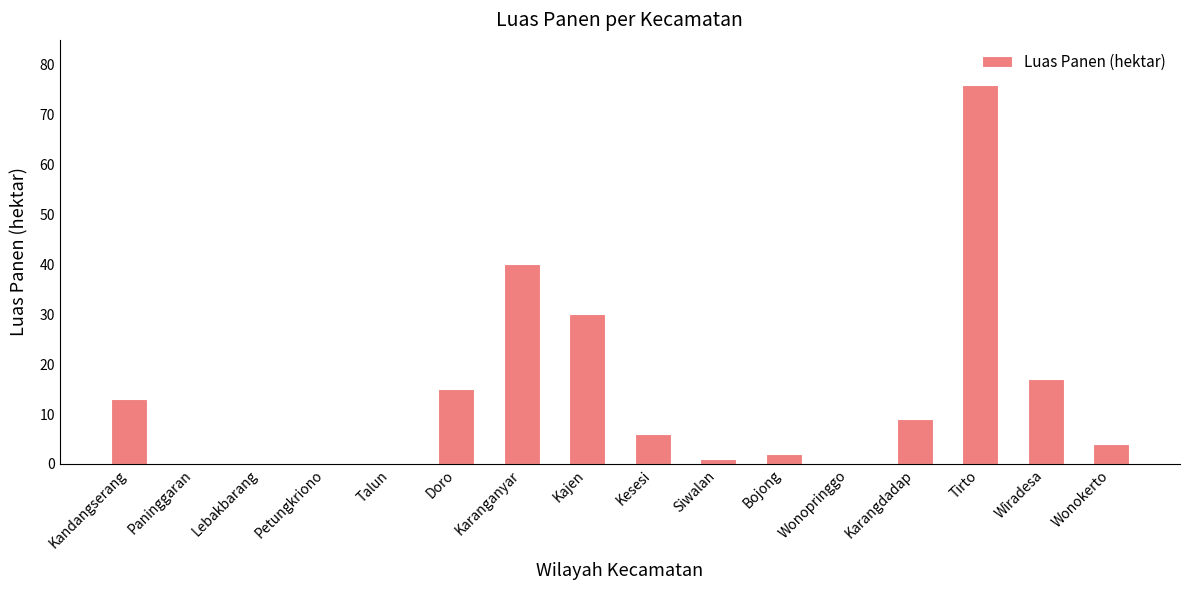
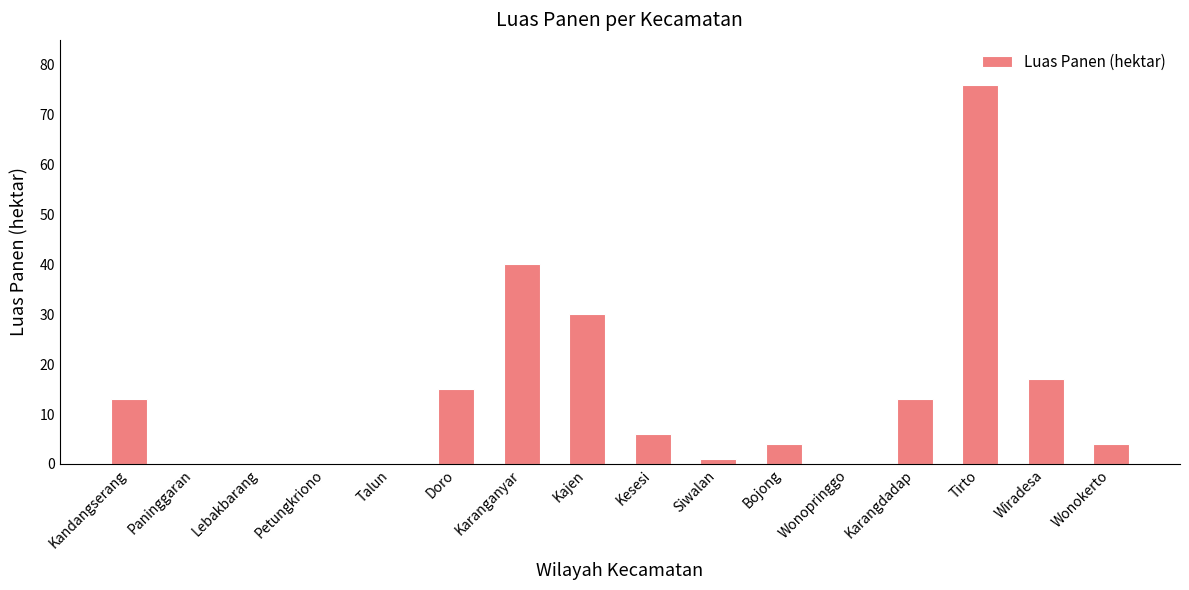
Bojong: 2 -> 4
Karangdadap: 9 -> 13
